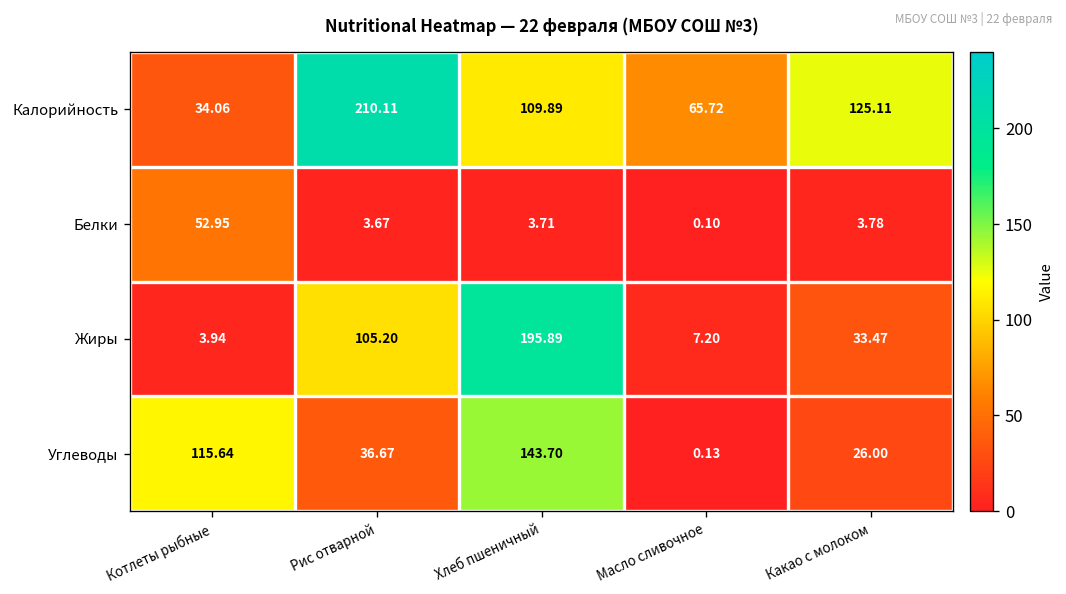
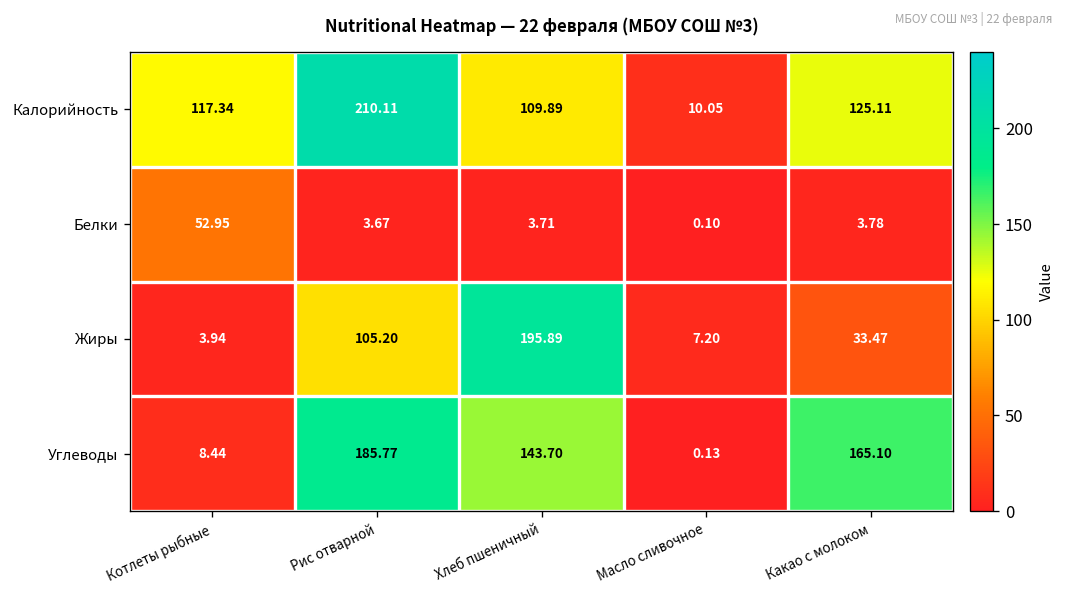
Калорийность, Котлеты рыбные: 34.06 -> 117.34
Калорийность, Масло сливочное: 65.72 -> 10.05
Углеводы, Котлеты рыбные: 115.64 -> 8.44
Углеводы, Рис отварной: 36.67 -> 185.77
Углеводы, Какао с молоком: 26.00 -> 165.10
